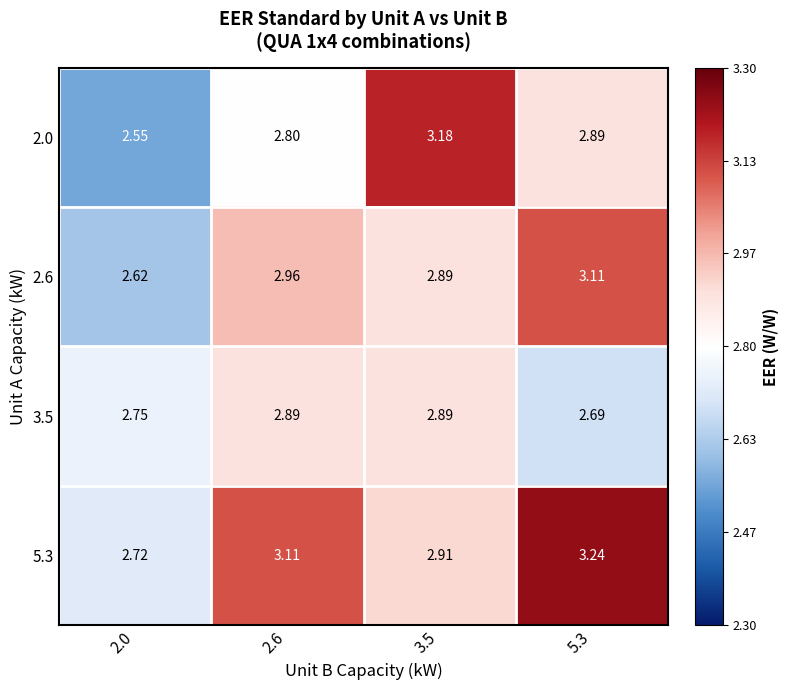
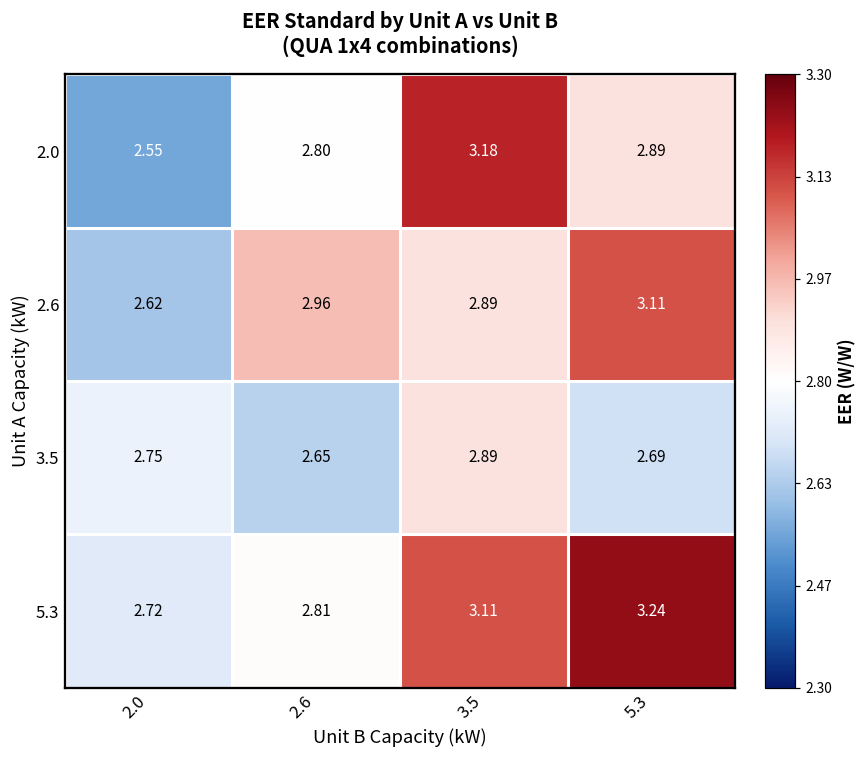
3.5, 2.6: 2.89 -> 2.65
5.3, 2.6: 3.11 -> 2.81
5.3, 3.5: 2.91 -> 3.11
